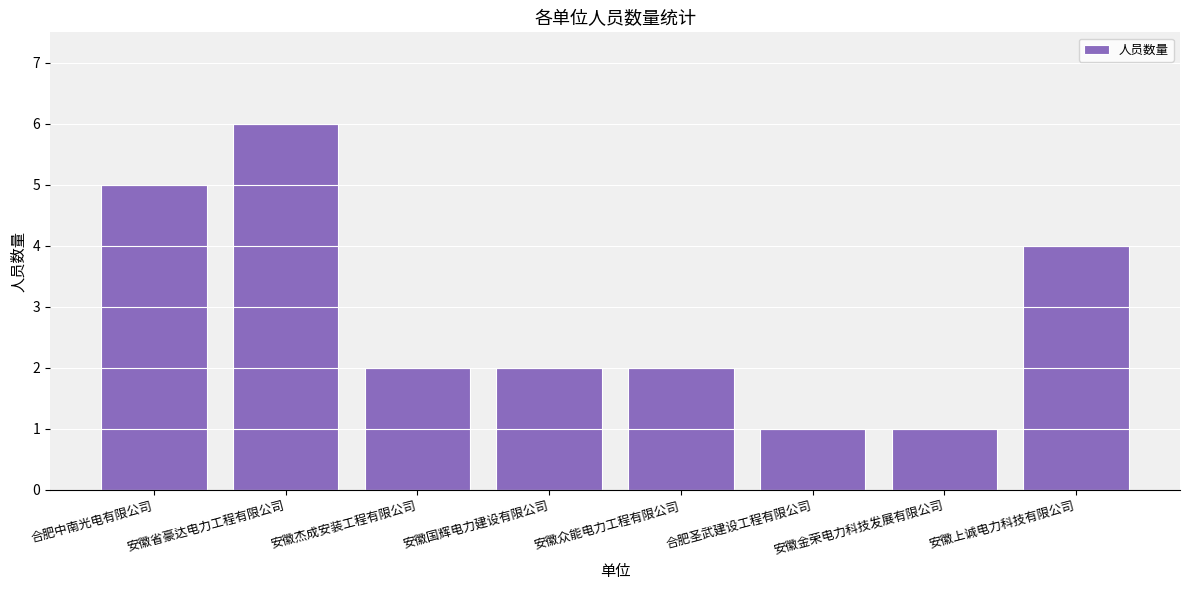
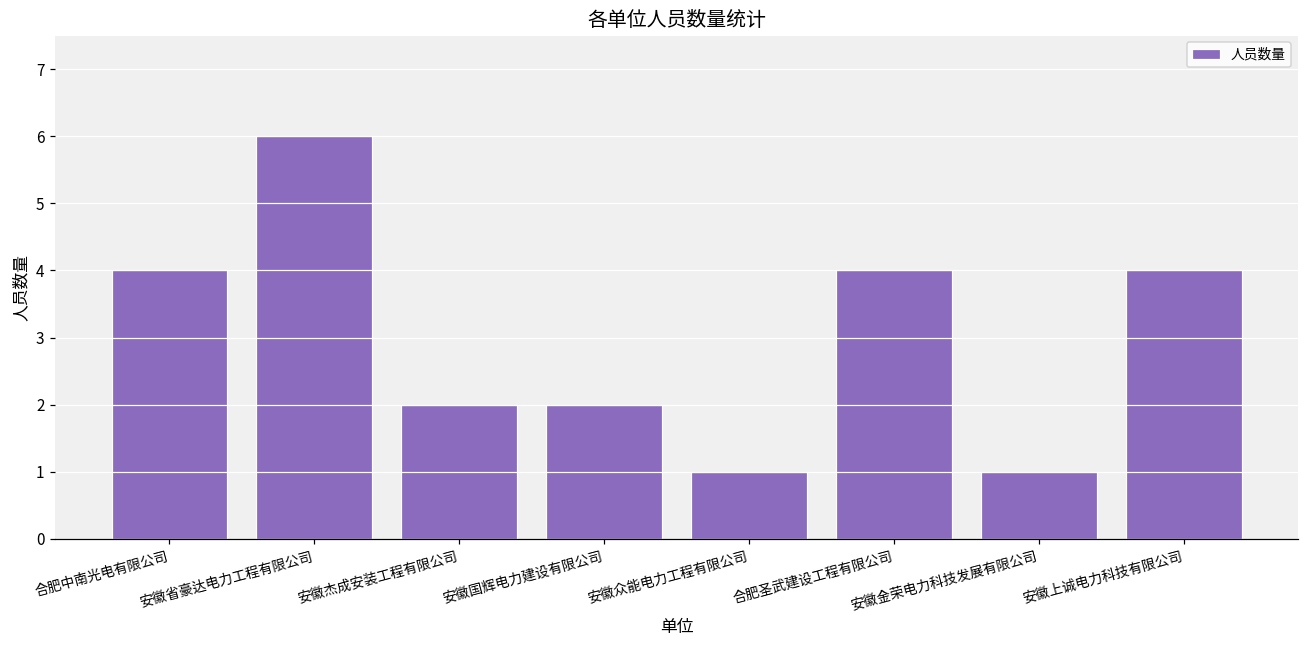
合肥中南光电有限公司: 5 -> 4
安徽众能电力工程有限公司: 2 -> 1
合肥圣武建设工程有限公司: 1 -> 4
